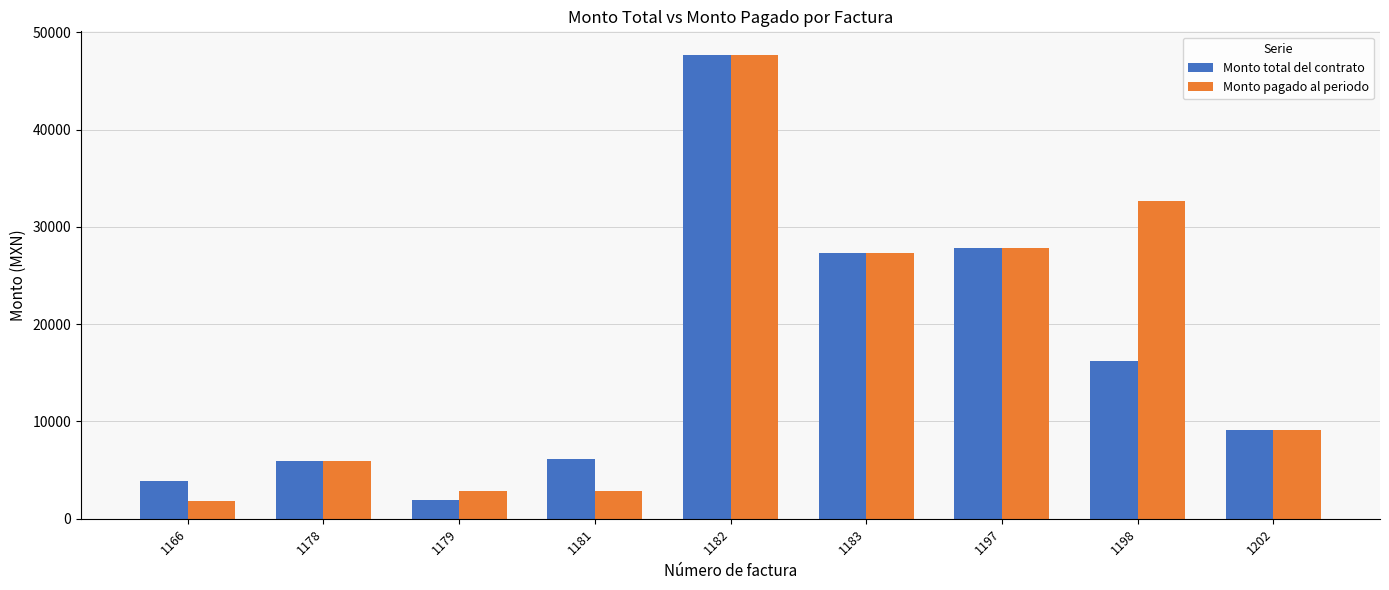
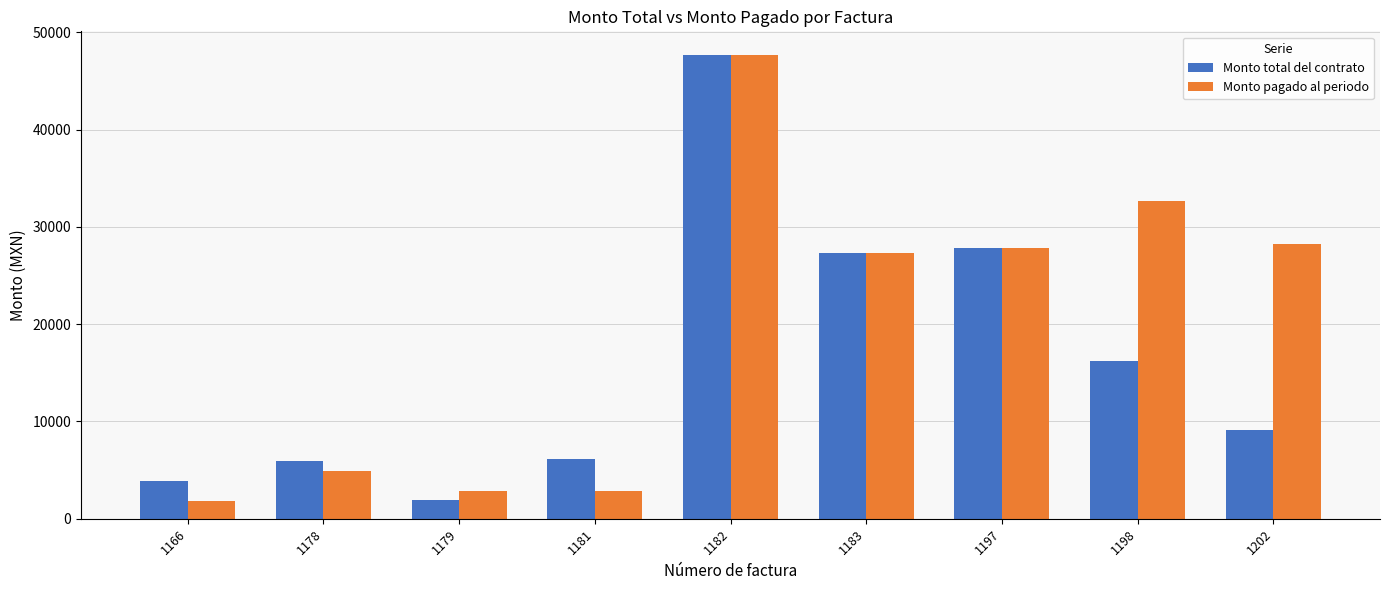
Monto pagado al periodo, 1178: 6000 -> 5000
Monto pagado al periodo, 1202: 9000 -> 28000
